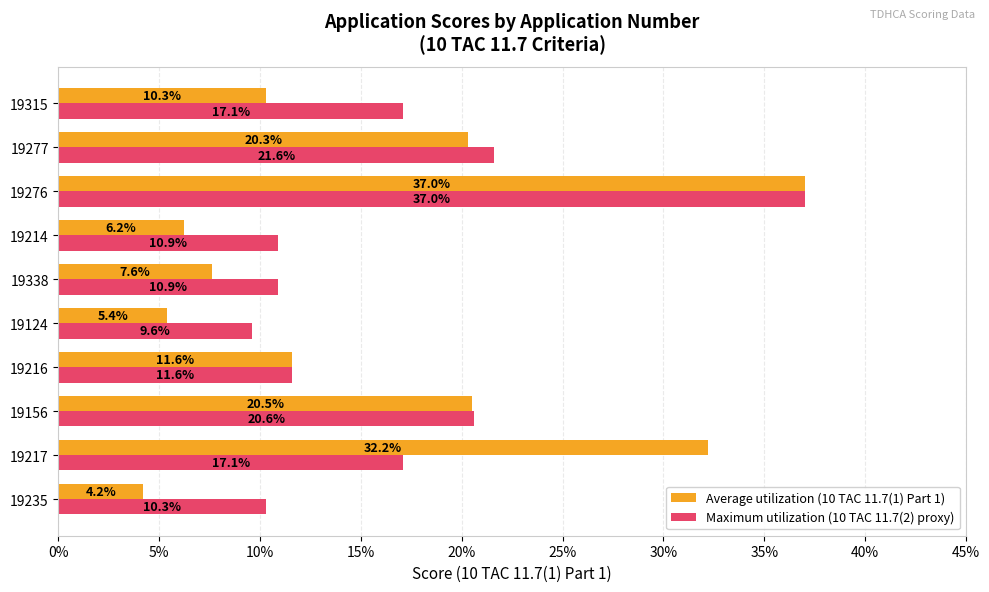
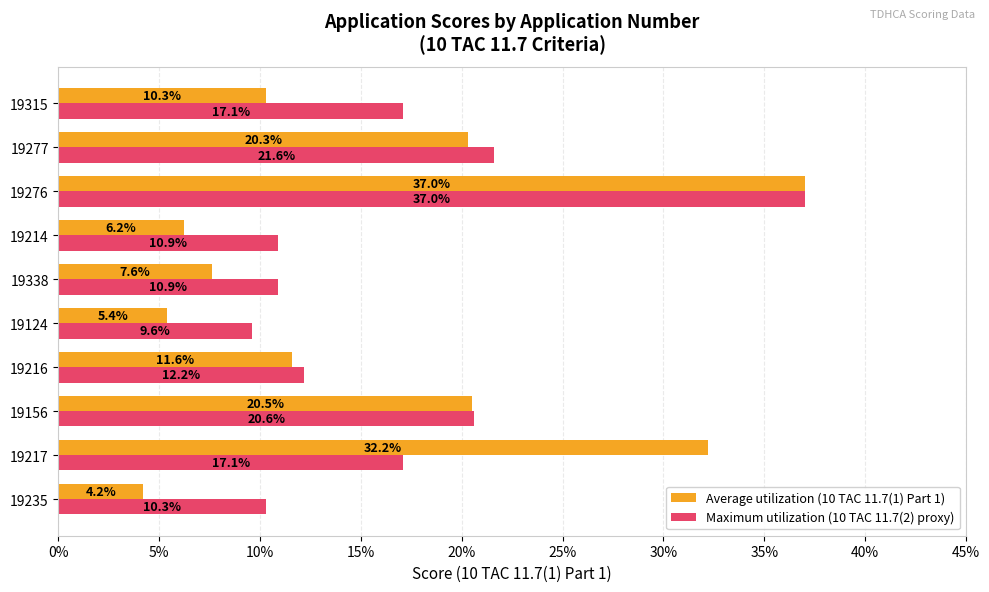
Maximum utilization (10 TAC 11.7(2) proxy), 19216: 11.6% -> 12.2%
